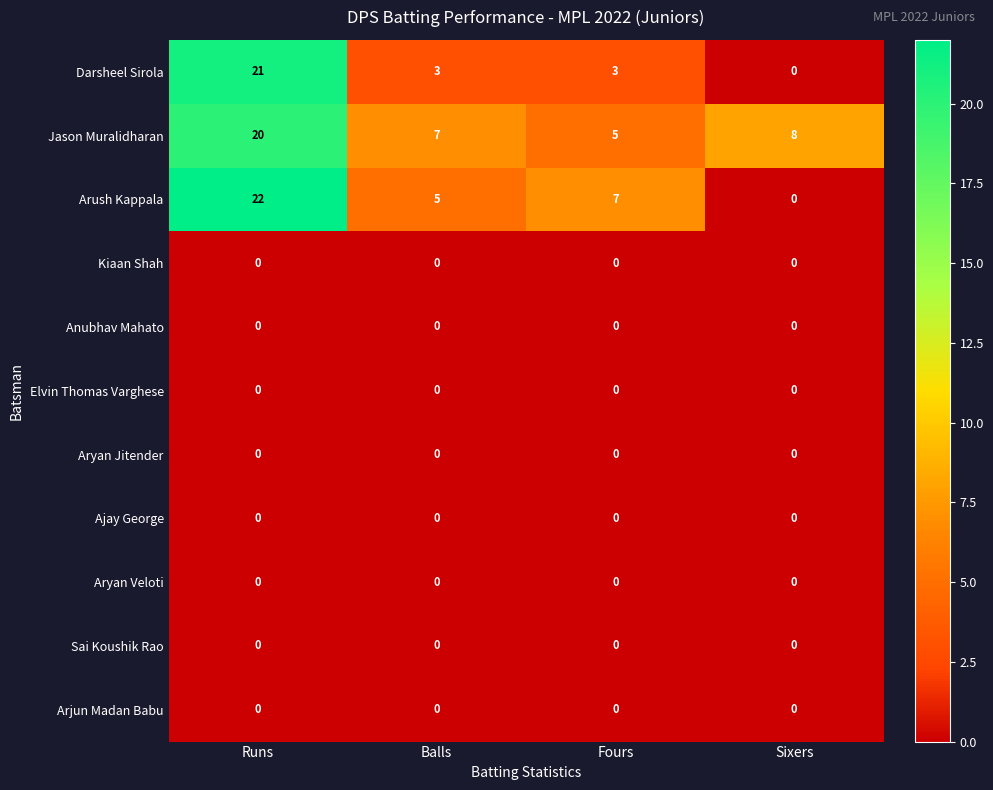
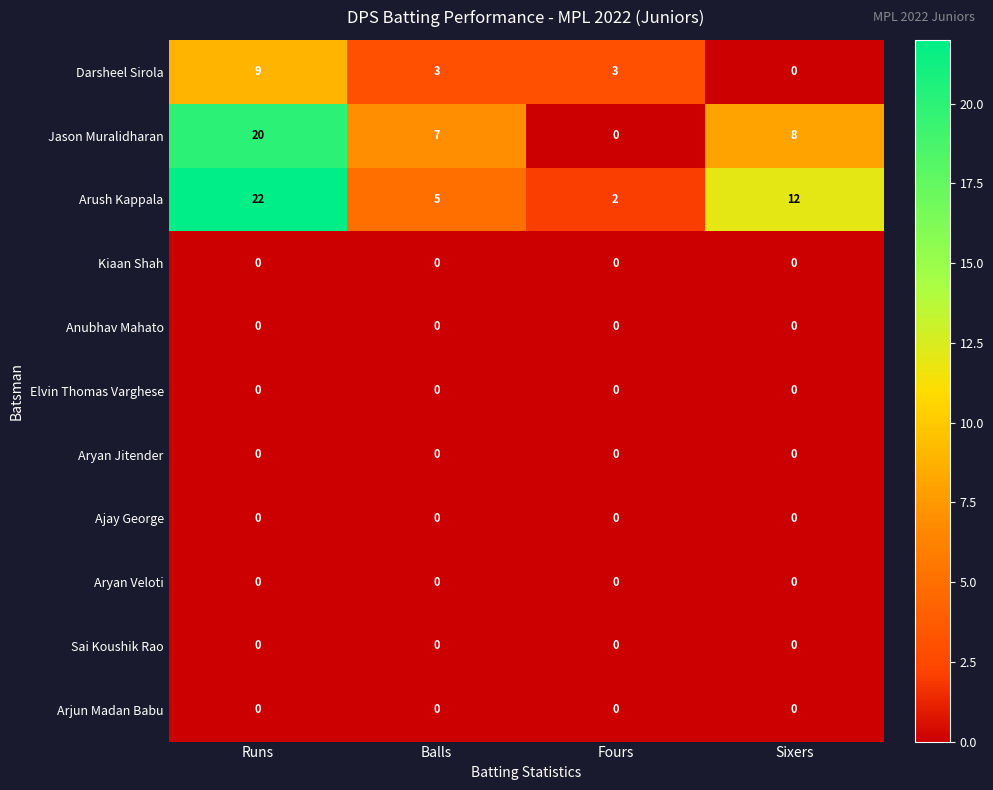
Darsheel Sirola, Runs: 21 -> 9
Jason Muralidharan, Fours: 5 -> 0
Arush Kappala, Fours: 7 -> 2
Arush Kappala, Sixers: 0 -> 12
